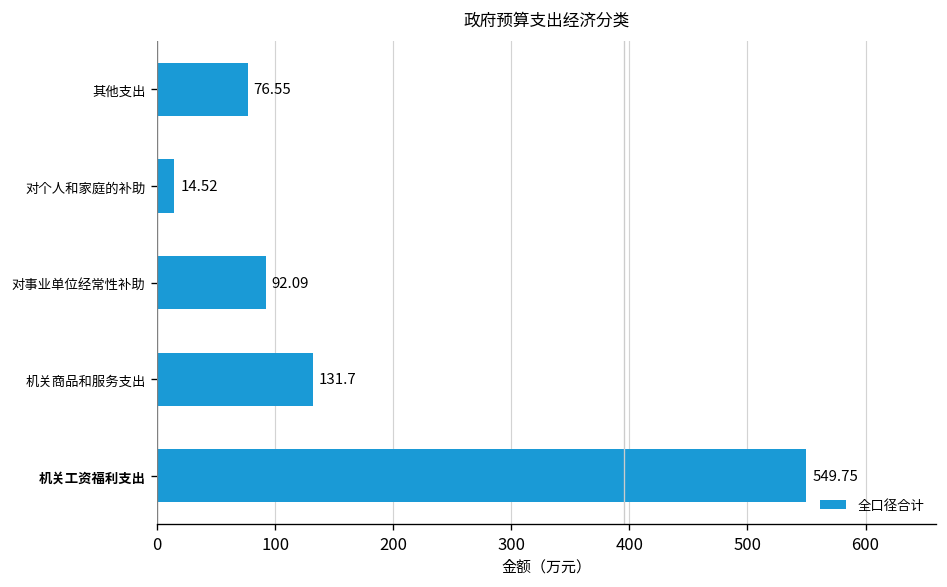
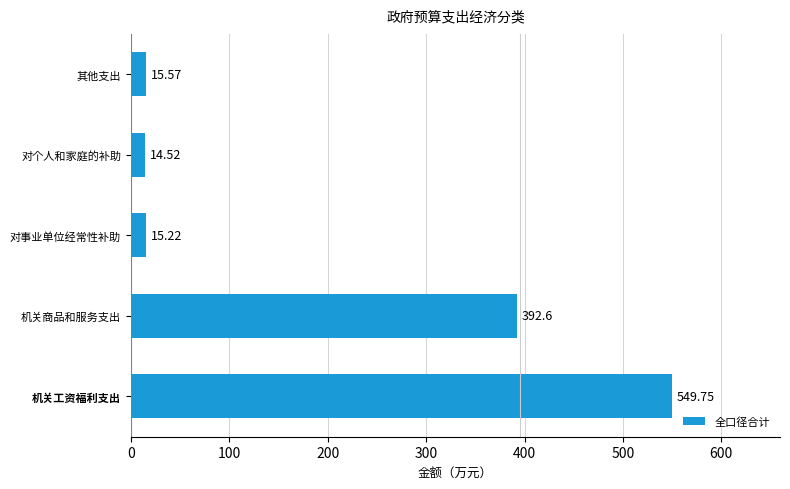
其他支出: 76.55 -> 15.57
对事业单位经常性补助: 92.09 -> 15.22
机关商品和服务支出: 131.7 -> 392.6
